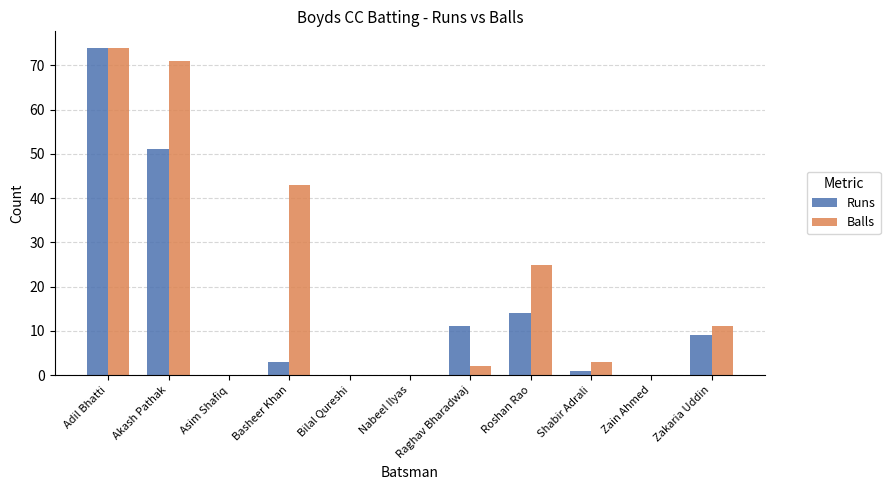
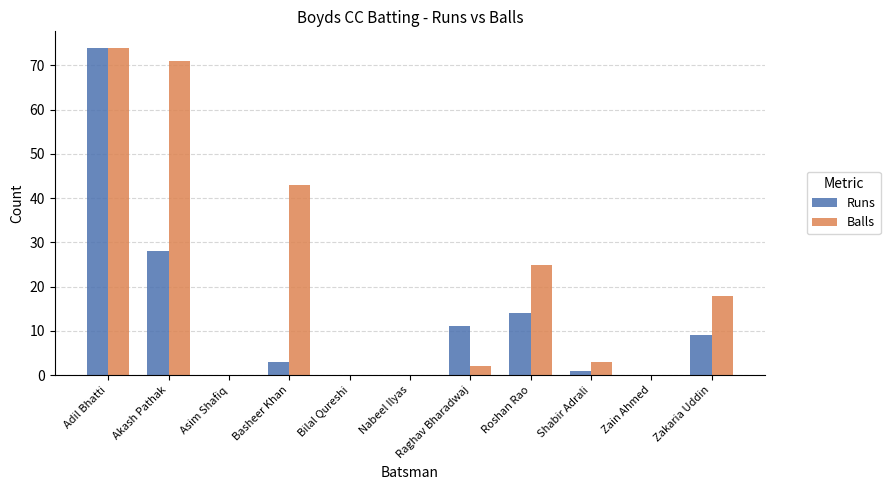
Runs, Akash Pathak: 51 -> 28
Balls, Zakaria Uddin: 11 -> 18
